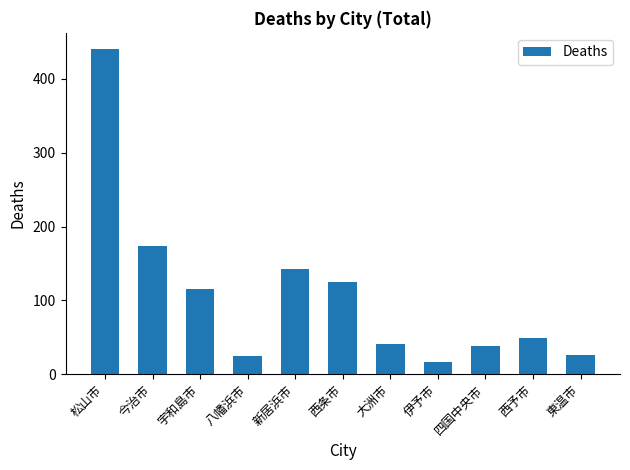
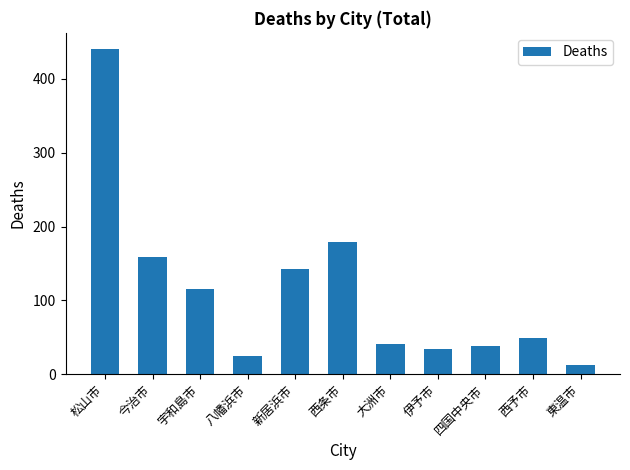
今治市: 170 -> 160
西条市: 130 -> 180
伊予市: 20 -> 30
東温市: 30 -> 10
